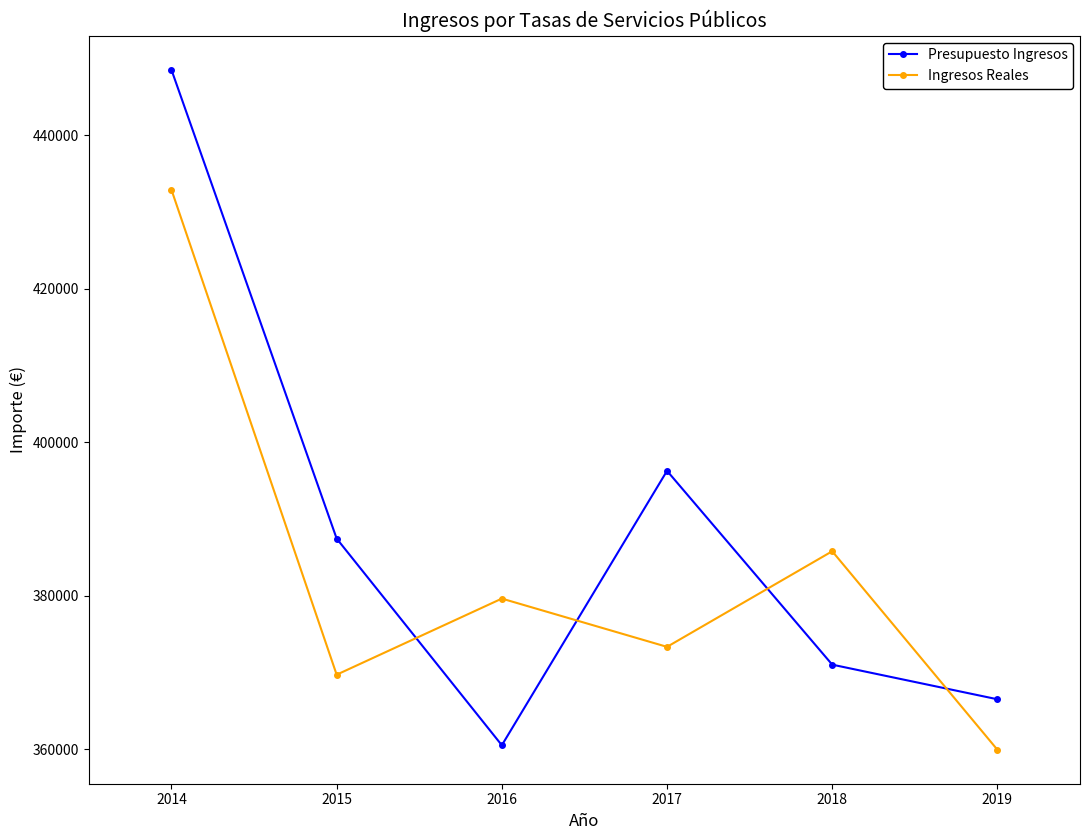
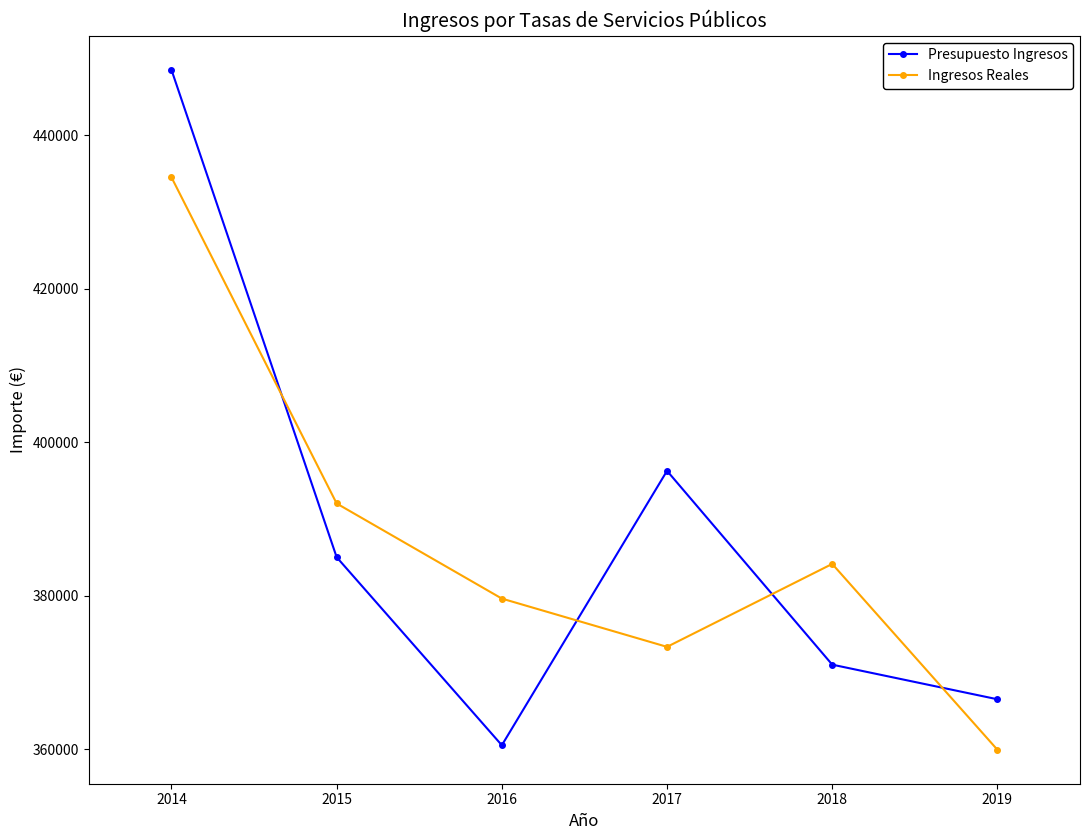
Ingresos Reales, 2014: 433000 -> 434000
Presupuesto Ingresos, 2015: 387000 -> 385000
Ingresos Reales, 2015: 370000 -> 392000
Ingresos Reales, 2018: 386000 -> 384000
